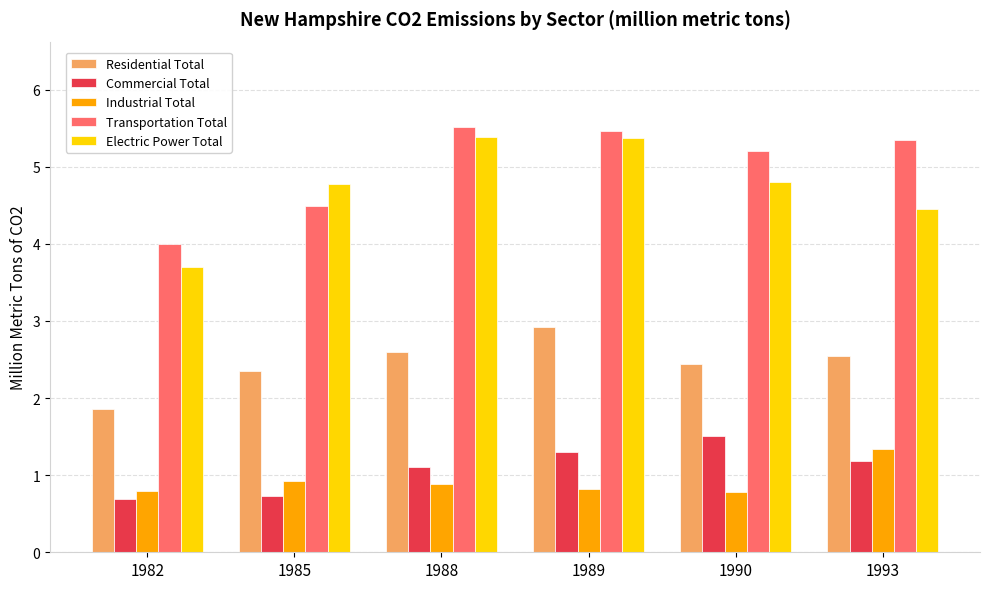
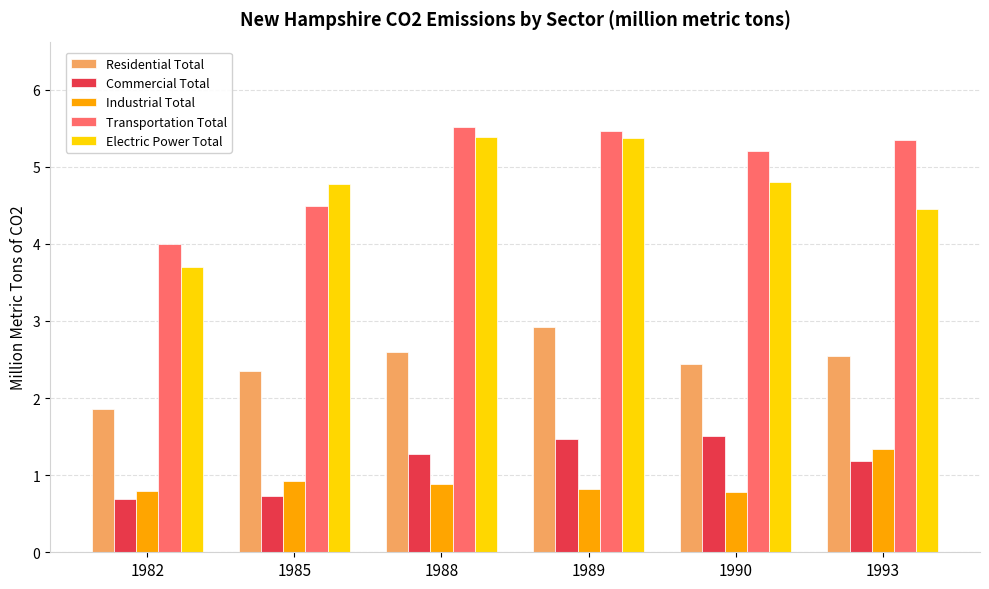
Commercial Total, 1988: 1.1 -> 1.3
Commercial Total, 1989: 1.3 -> 1.5
